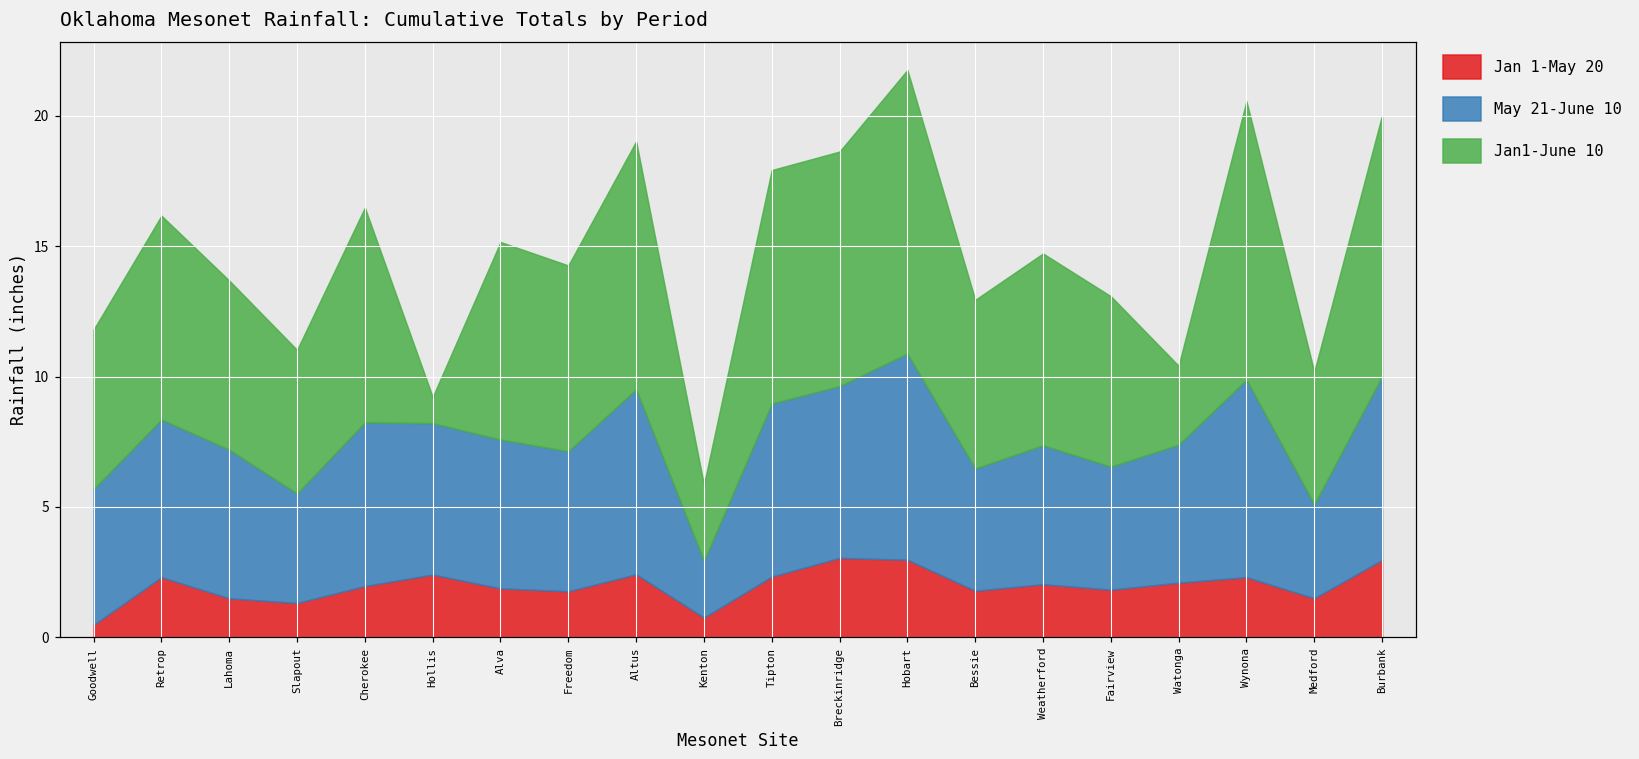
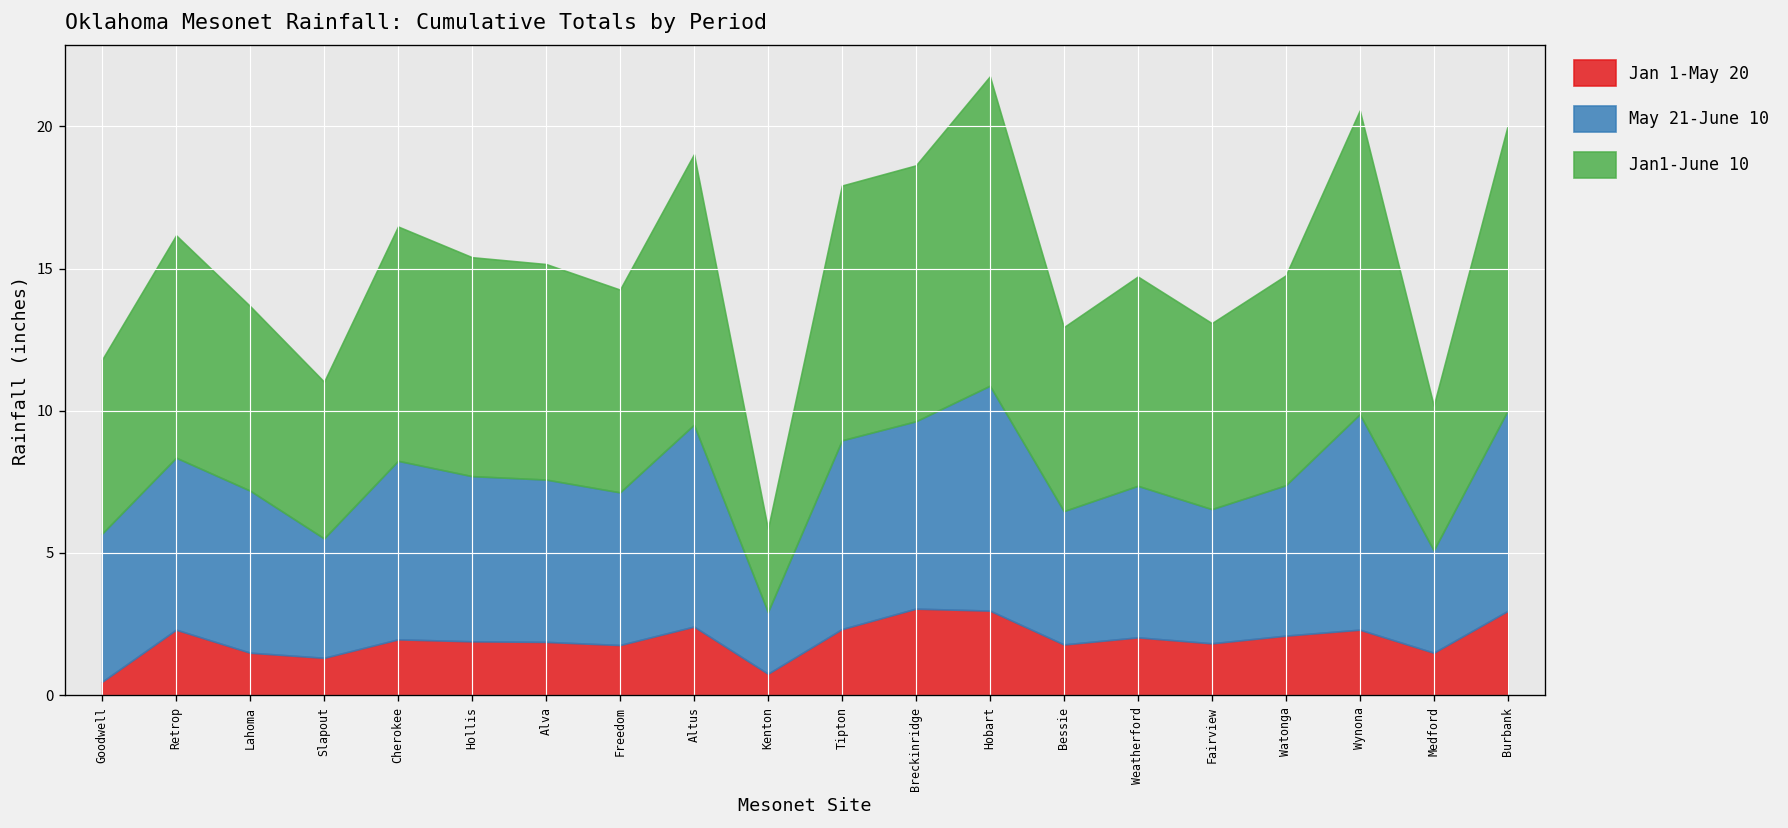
Jan 1-May 20, Hollis: 2.4 -> 1.9
Jan1-June 10, Hollis: 1.0 -> 7.7
Jan1-June 10, Watonga: 3.0 -> 7.4
